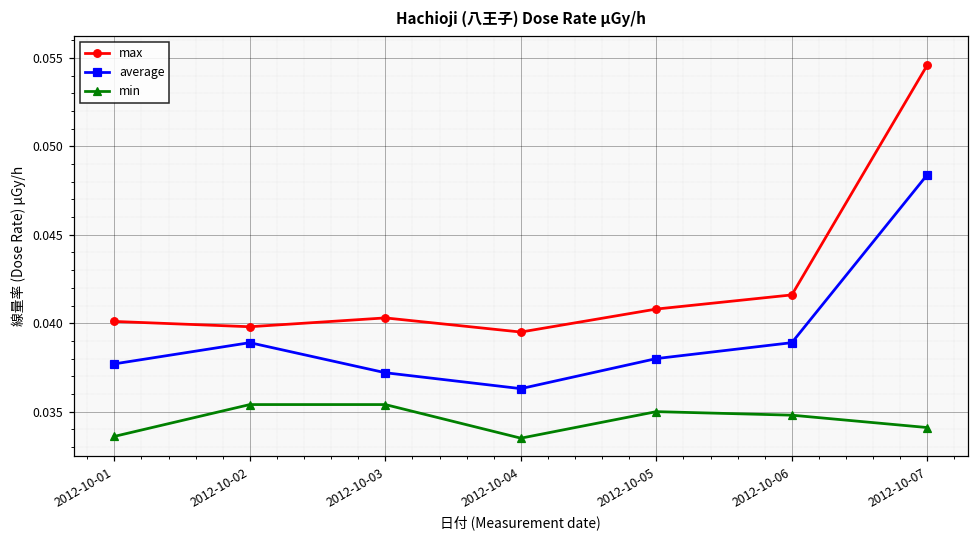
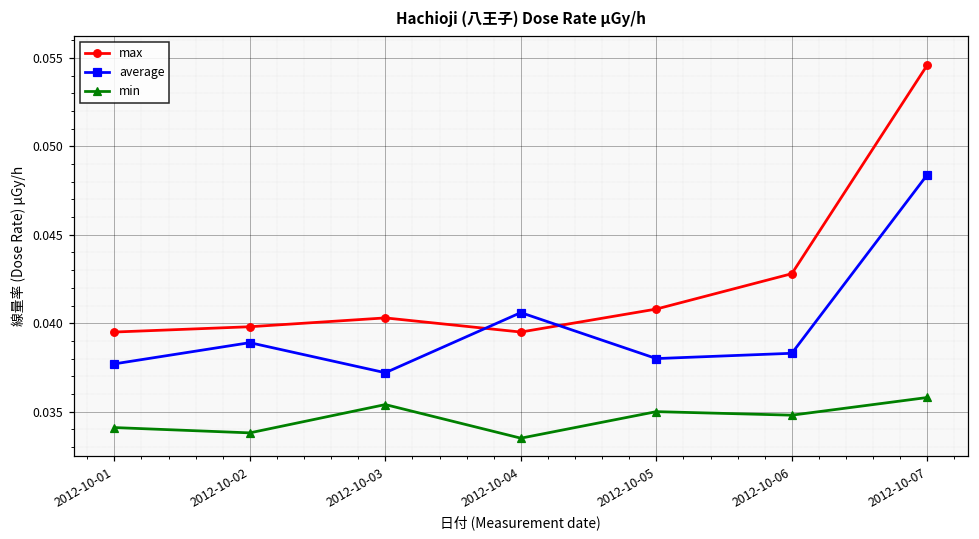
max, 2012-10-01: 0.0401 -> 0.0395
min, 2012-10-01: 0.0336 -> 0.0341
min, 2012-10-02: 0.0354 -> 0.0338
average, 2012-10-04: 0.0363 -> 0.0406
max, 2012-10-06: 0.0416 -> 0.0428
average, 2012-10-06: 0.0389 -> 0.0383
min, 2012-10-07: 0.0341 -> 0.0358
